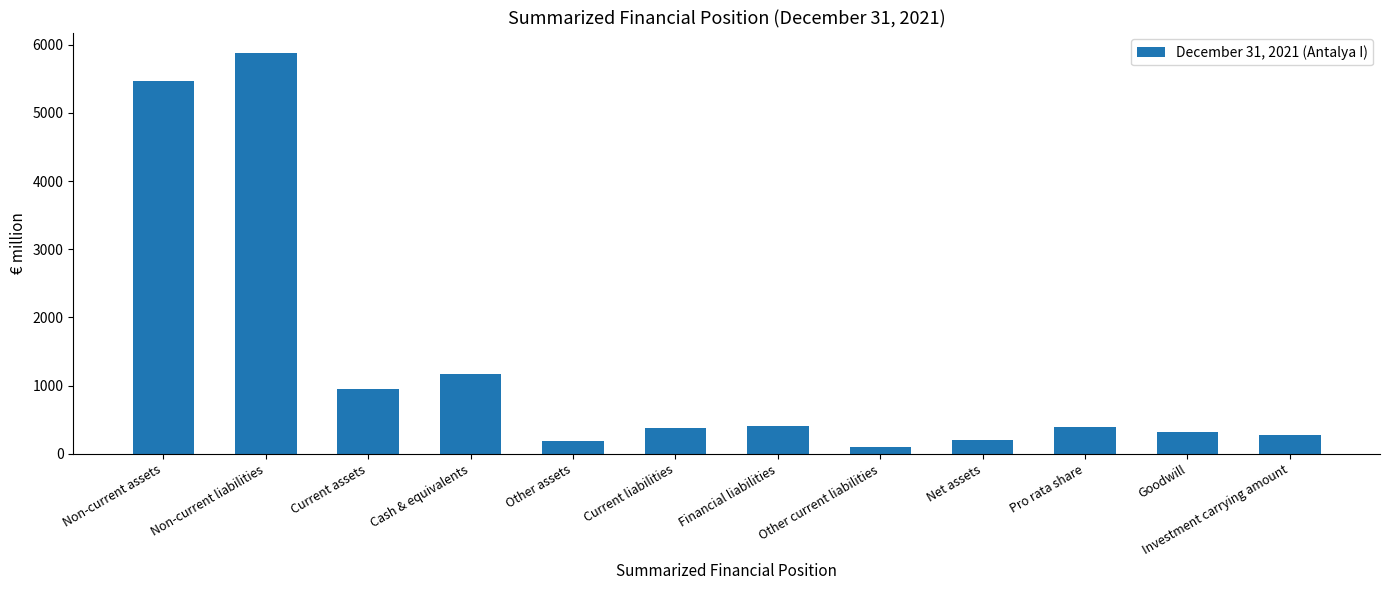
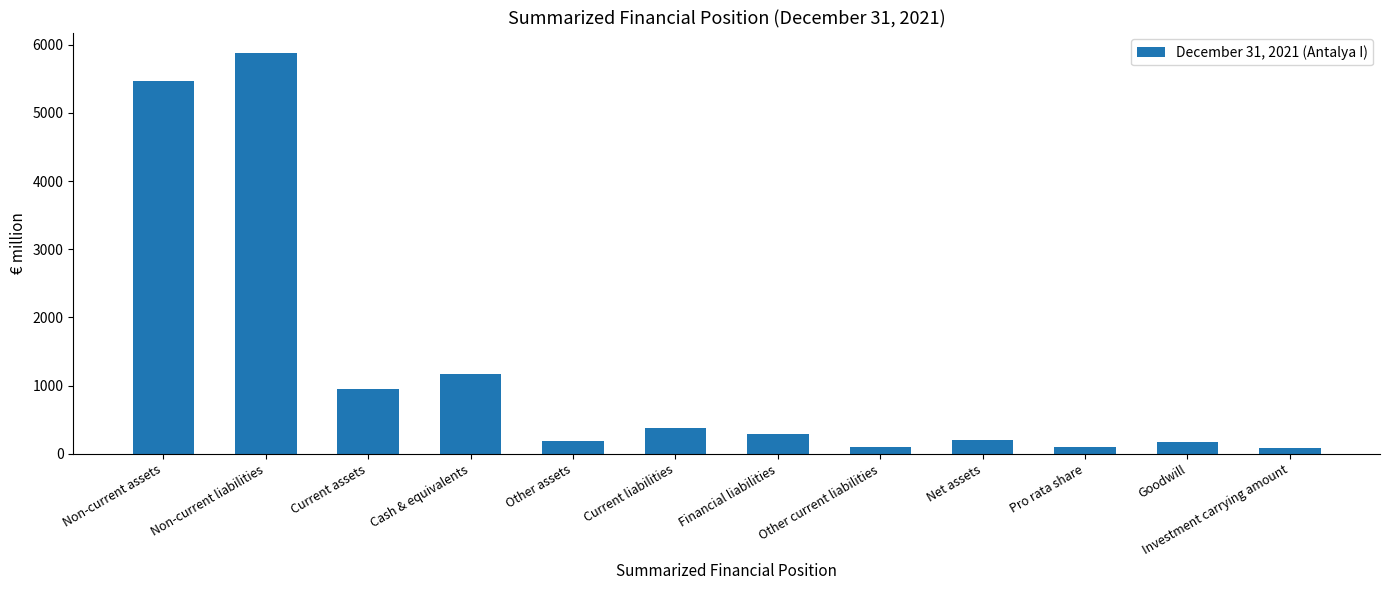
Financial liabilities: 400 -> 300
Pro rata share: 400 -> 100
Goodwill: 300 -> 200
Investment carrying amount: 300 -> 100
